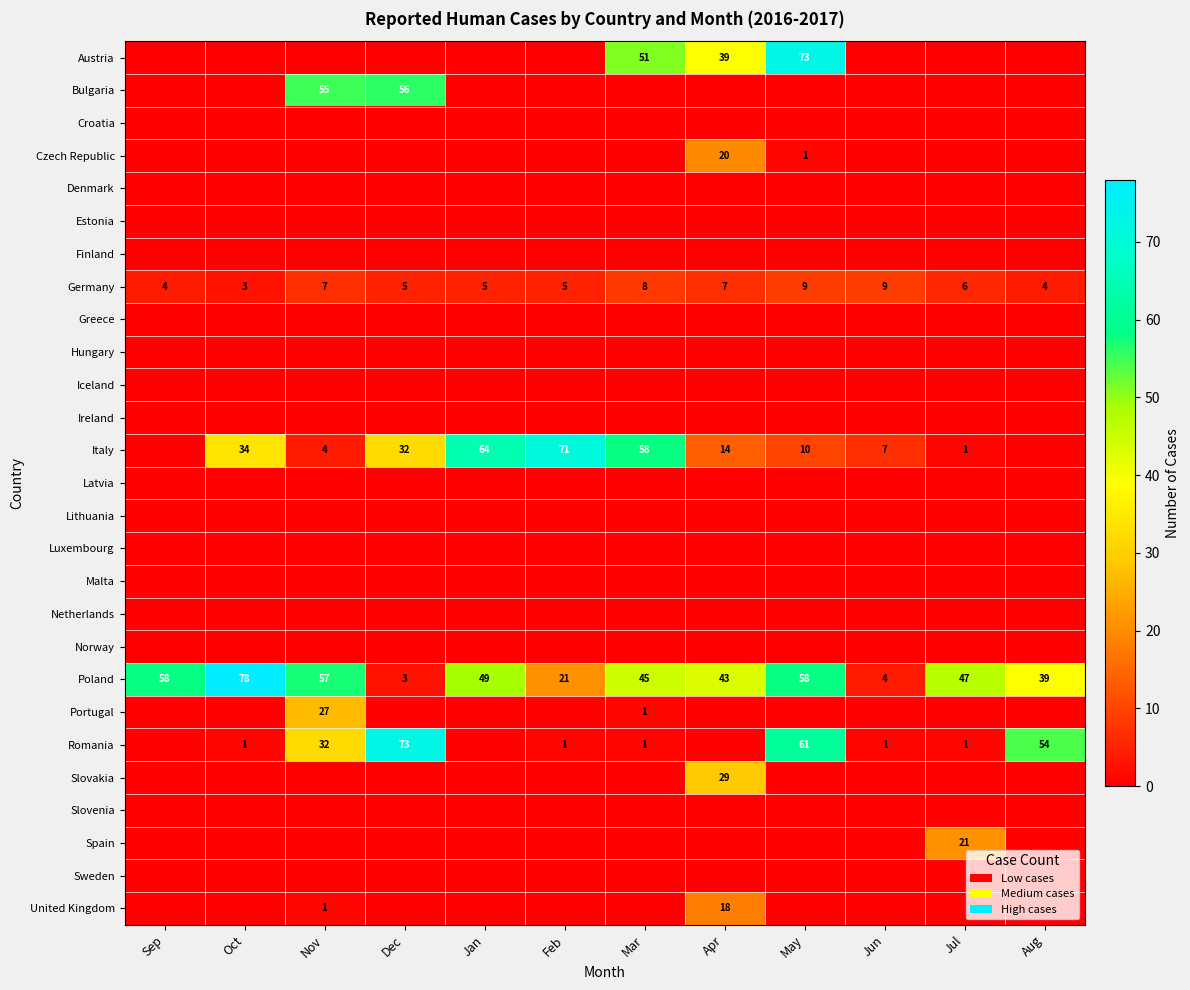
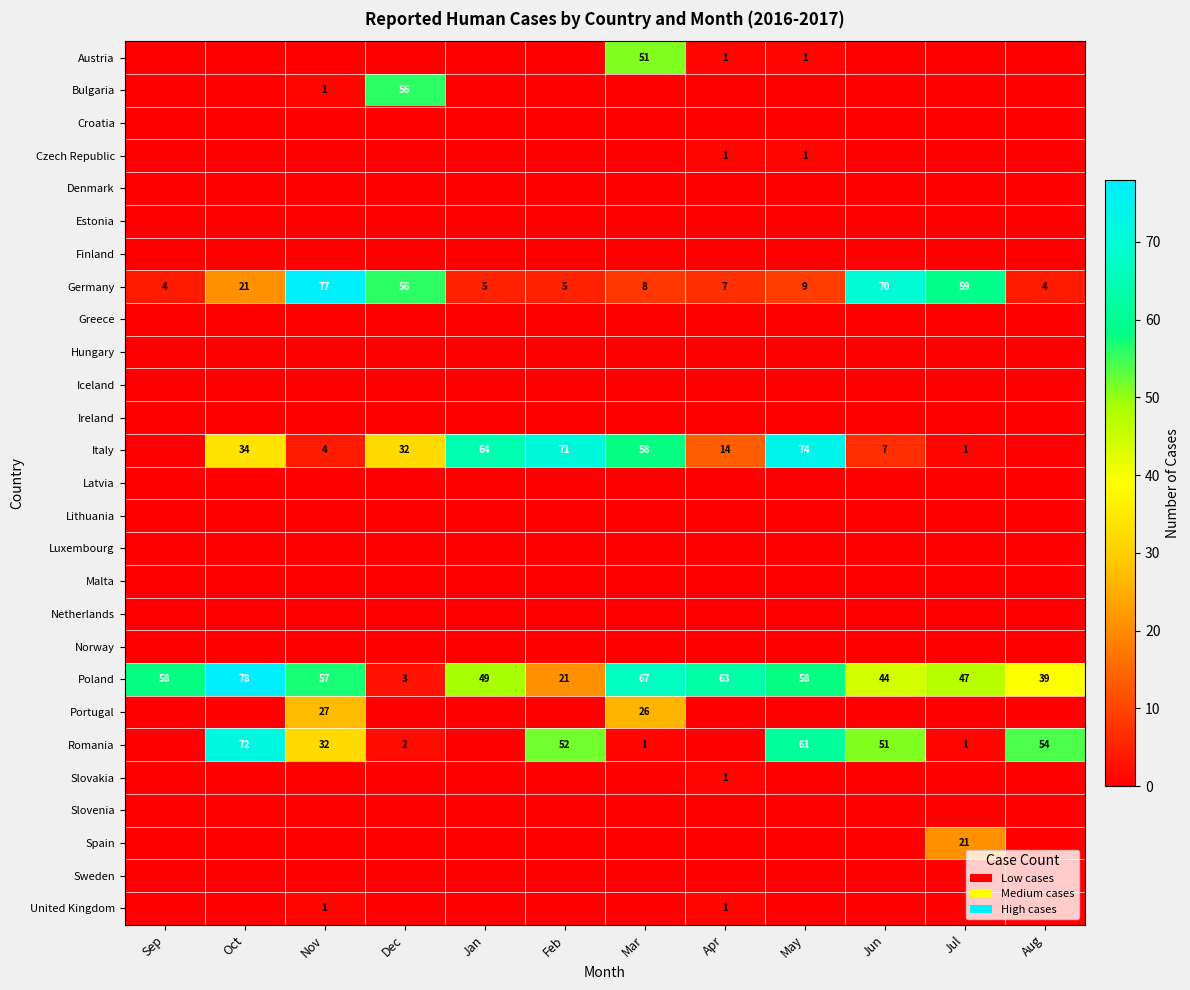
Austria, Apr: 39 -> 1
Austria, May: 73 -> 1
Bulgaria, Nov: 55 -> 1
Czech Republic, Apr: 20 -> 1
Germany, Oct: 3 -> 21
Germany, Nov: 7 -> 77
Germany, Dec: 5 -> 56
Germany, Jun: 9 -> 70
Germany, Jul: 6 -> 59
Italy, May: 10 -> 74
Poland, Mar: 45 -> 67
Poland, Apr: 43 -> 63
Poland, Jun: 4 -> 44
Portugal, Mar: 1 -> 26
Romania, Oct: 1 -> 72
Romania, Dec: 73 -> 2
Romania, Feb: 1 -> 52
Romania, Jun: 1 -> 51
Slovakia, Apr: 29 -> 1
United Kingdom, Apr: 18 -> 1
